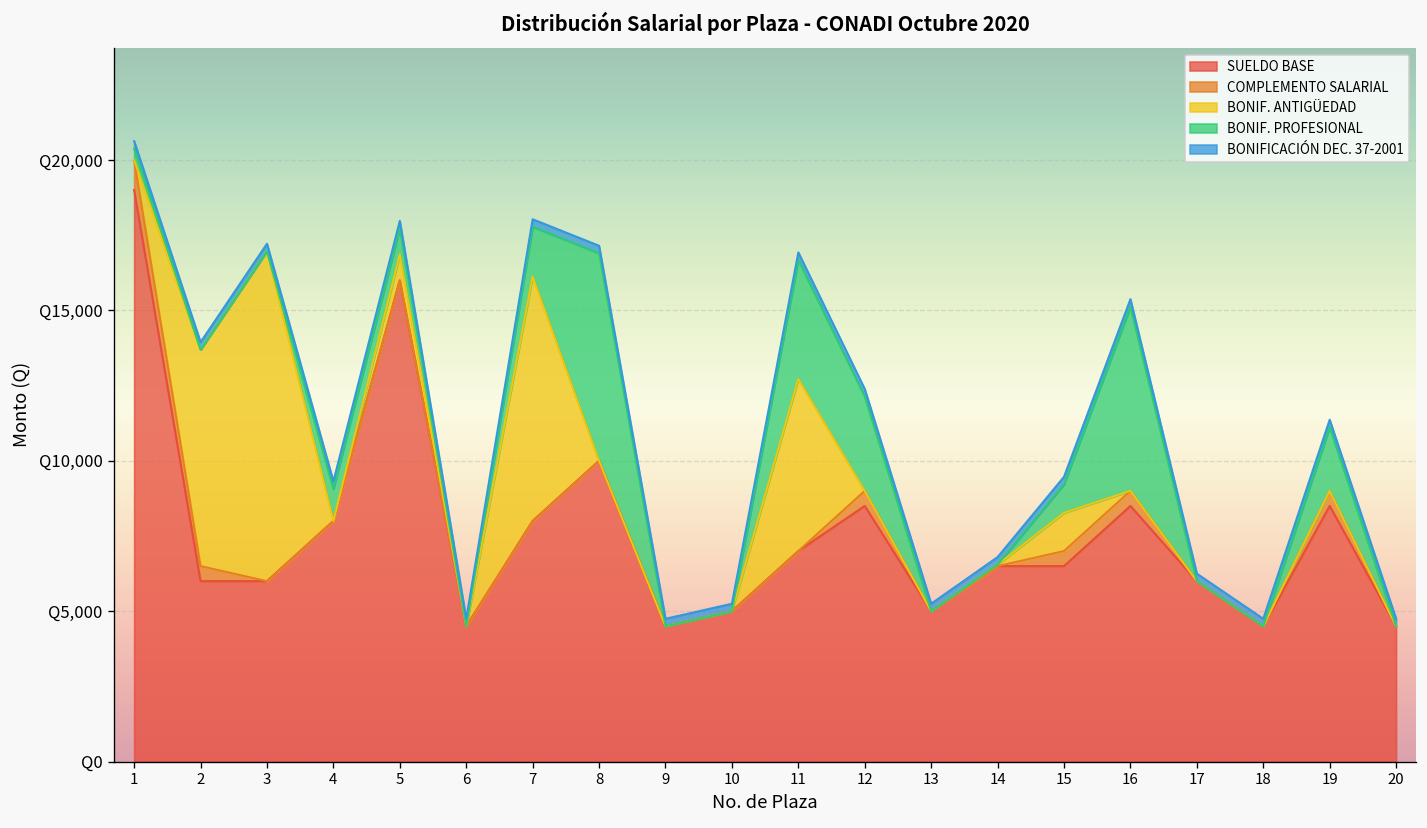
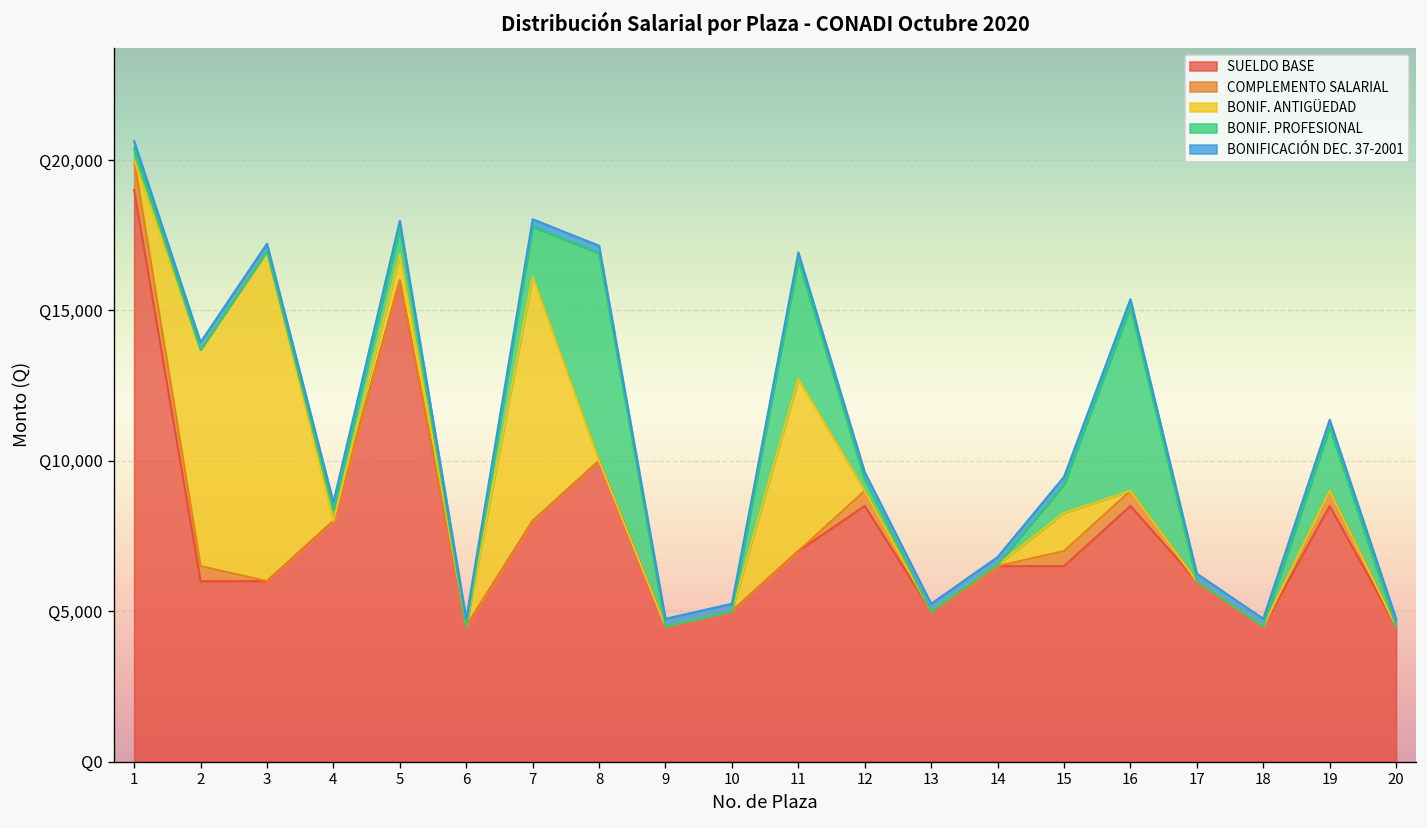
BONIF. PROFESIONAL, 4: Q1,100 -> Q400
BONIF. PROFESIONAL, 12: Q3,100 -> Q400
